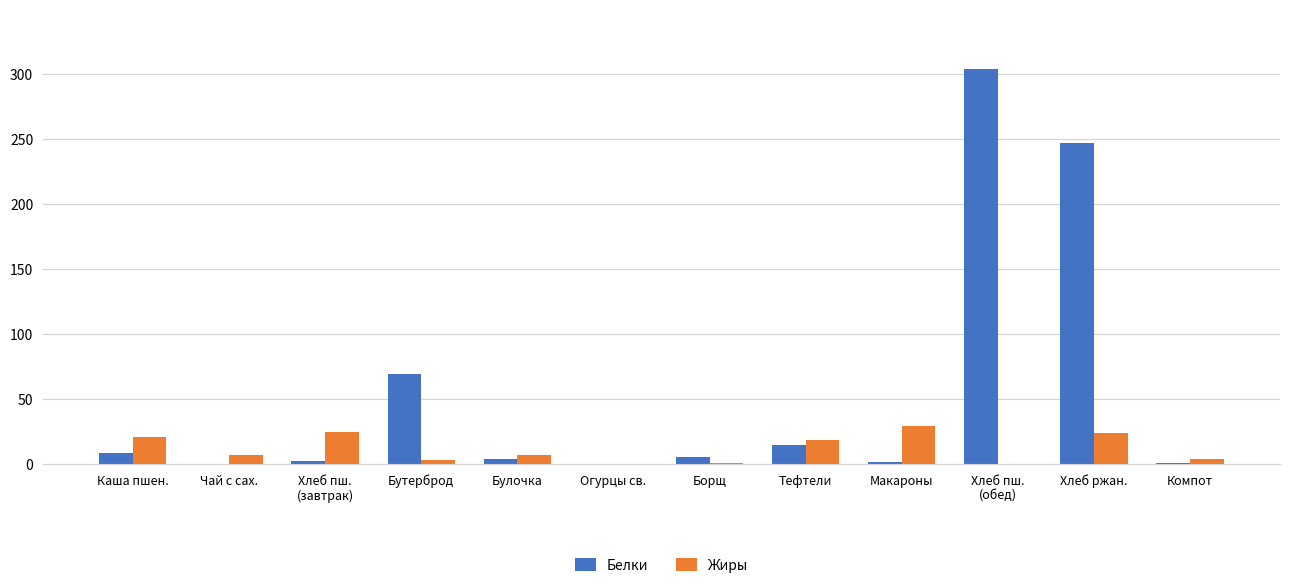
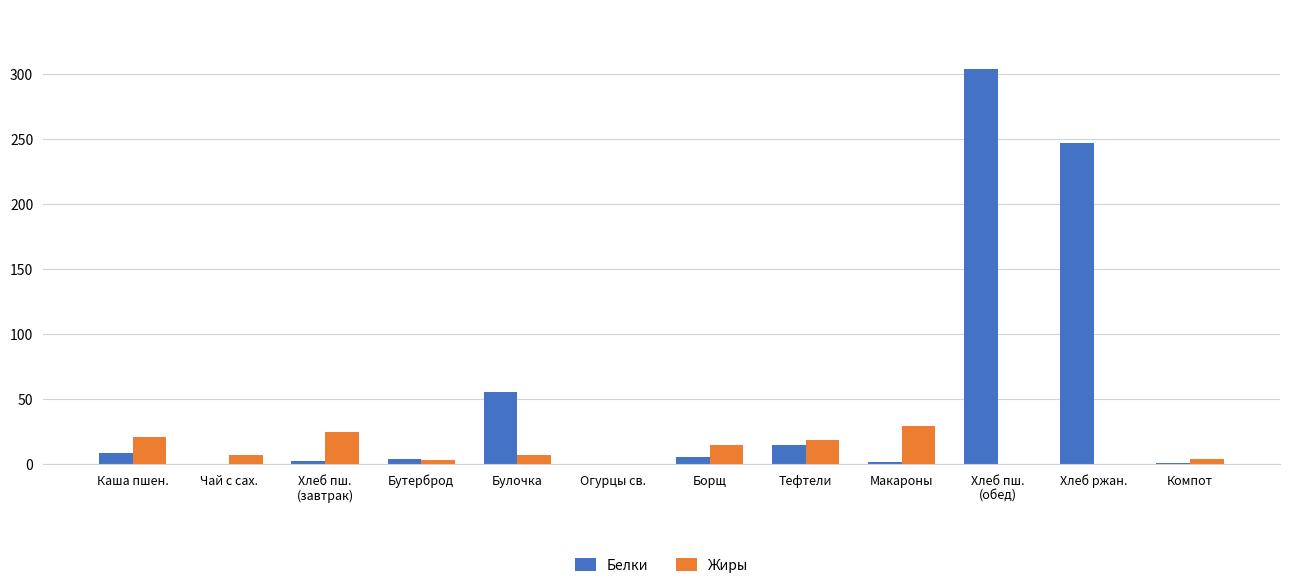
Белки, Бутерброд: 69 -> 4
Белки, Булочка: 4 -> 56
Жиры, Борщ: 1 -> 15
Жиры, Хлеб ржан.: 24 -> 0
